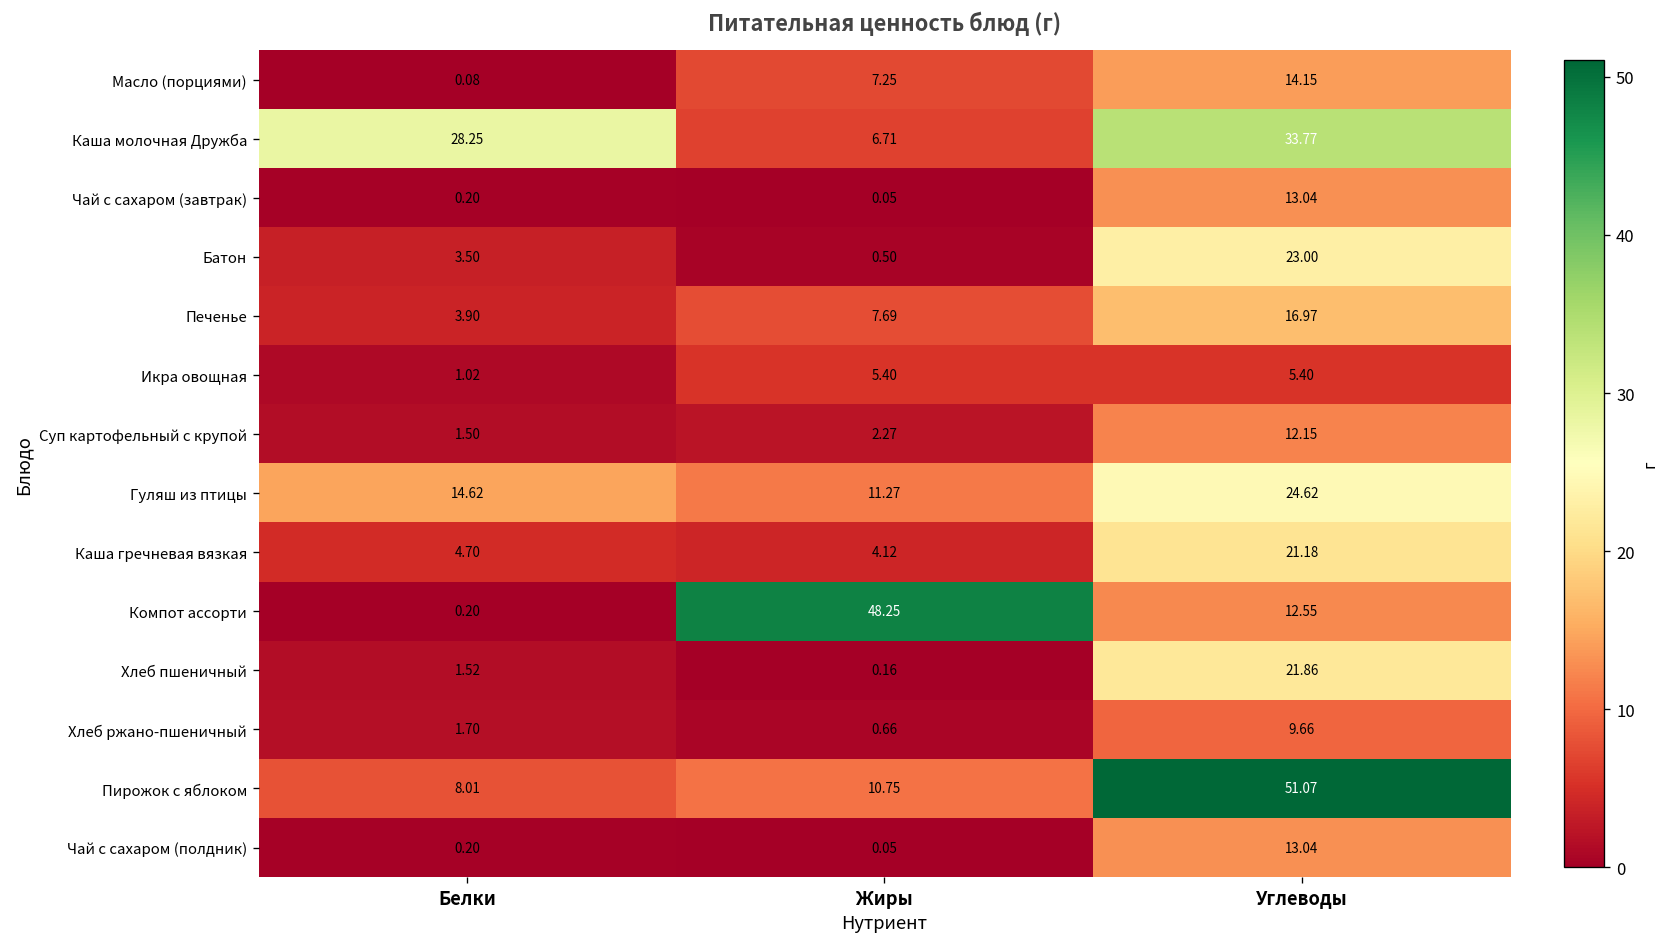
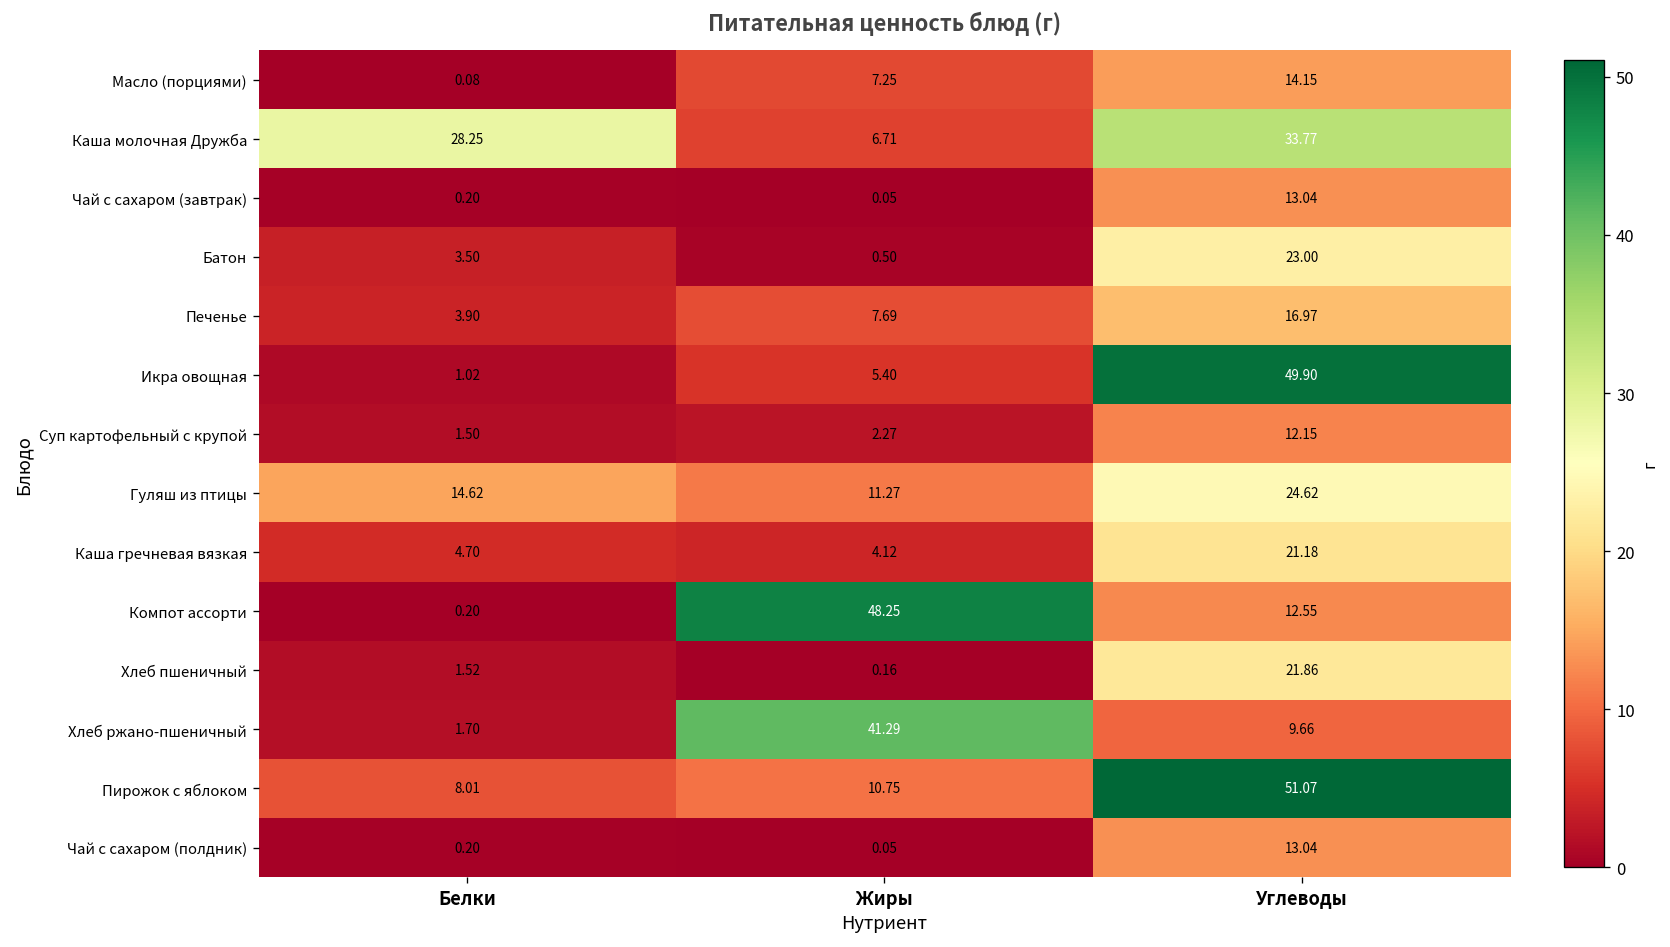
Икра овощная, Углеводы: 5.40 -> 49.90
Хлеб ржано-пшеничный, Жиры: 0.66 -> 41.29
